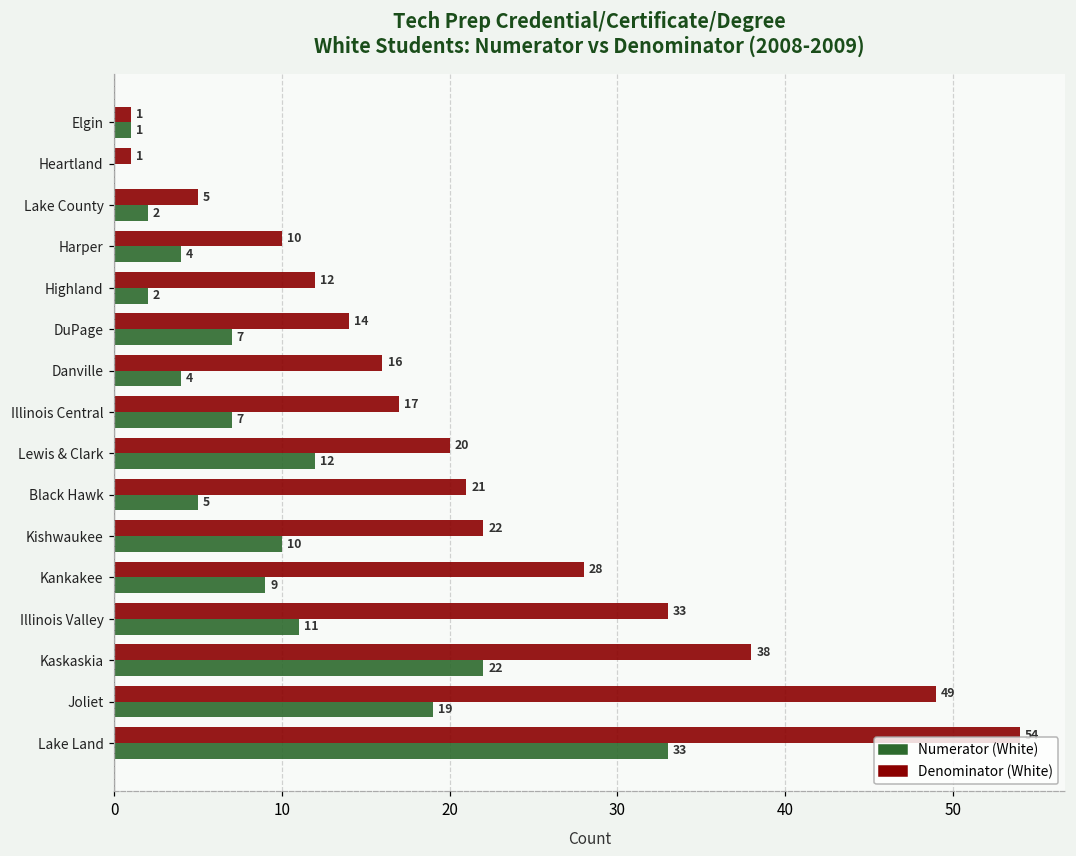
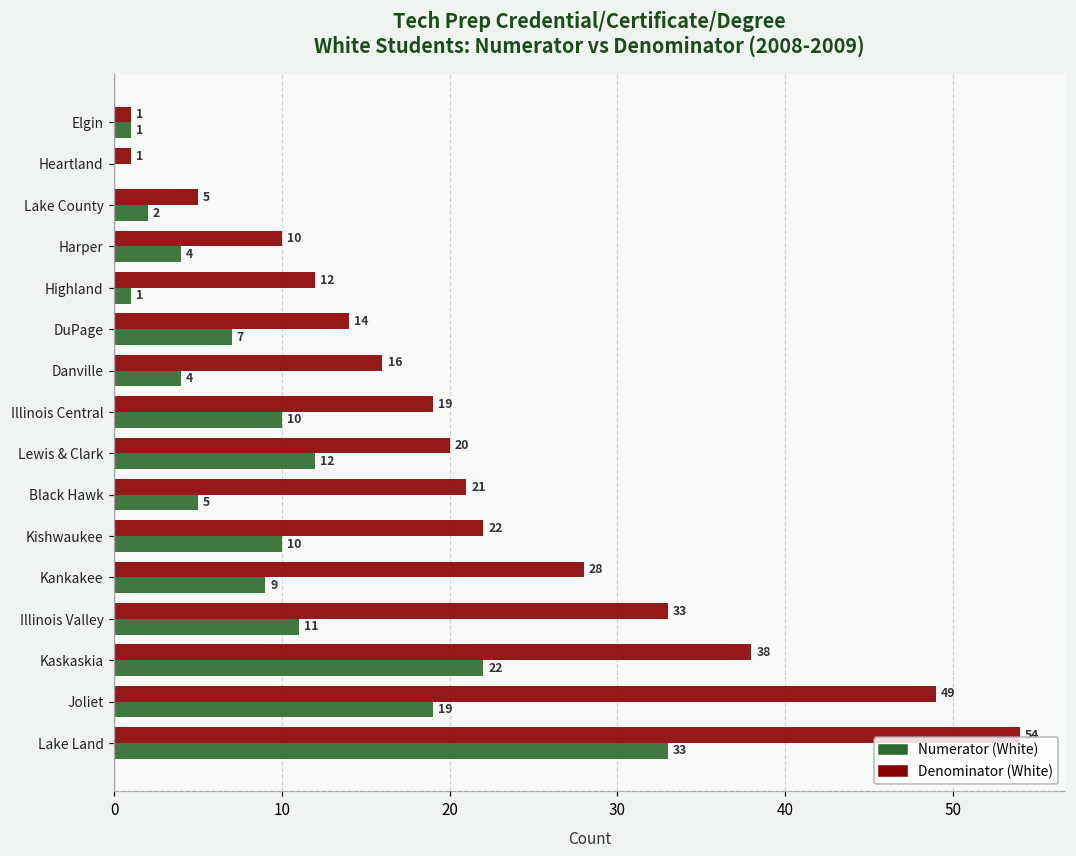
Numerator (White), Highland: 2 -> 1
Denominator (White), Illinois Central: 17 -> 19
Numerator (White), Illinois Central: 7 -> 10
